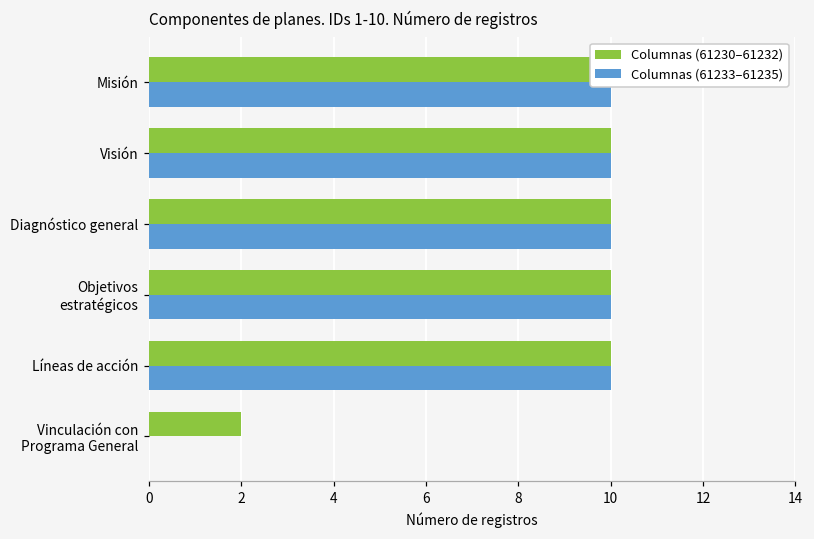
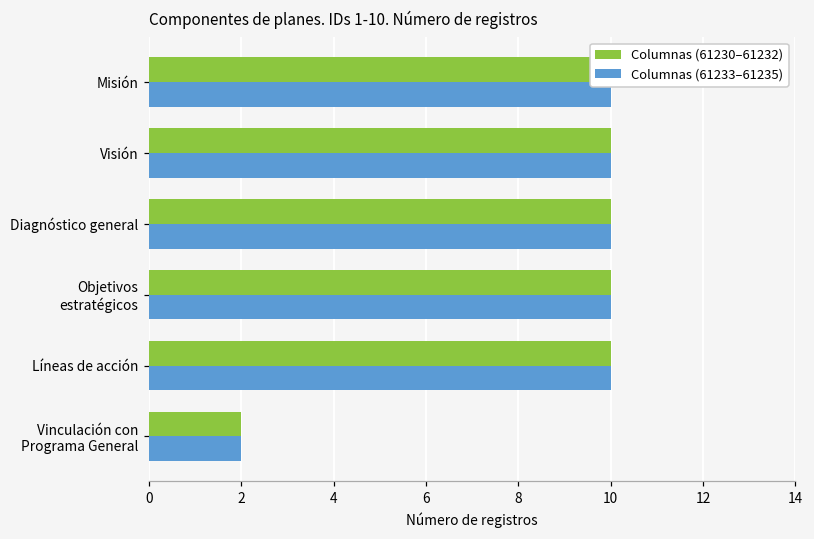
Columnas (61233–61235), Vinculación con Programa General: 0 -> 2
